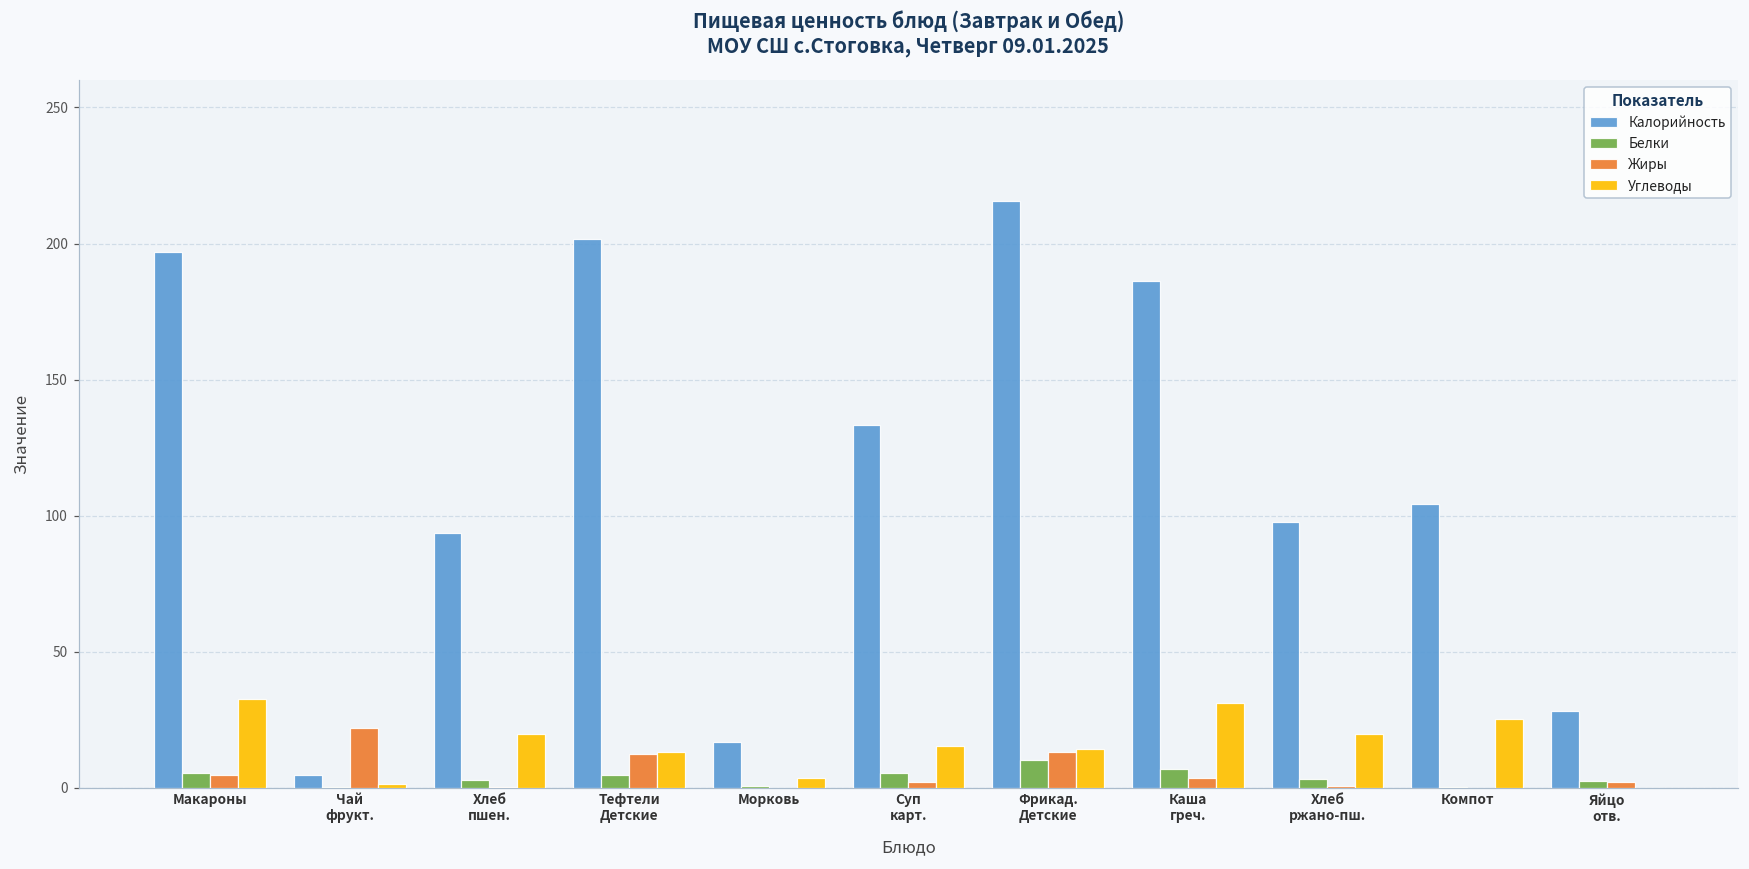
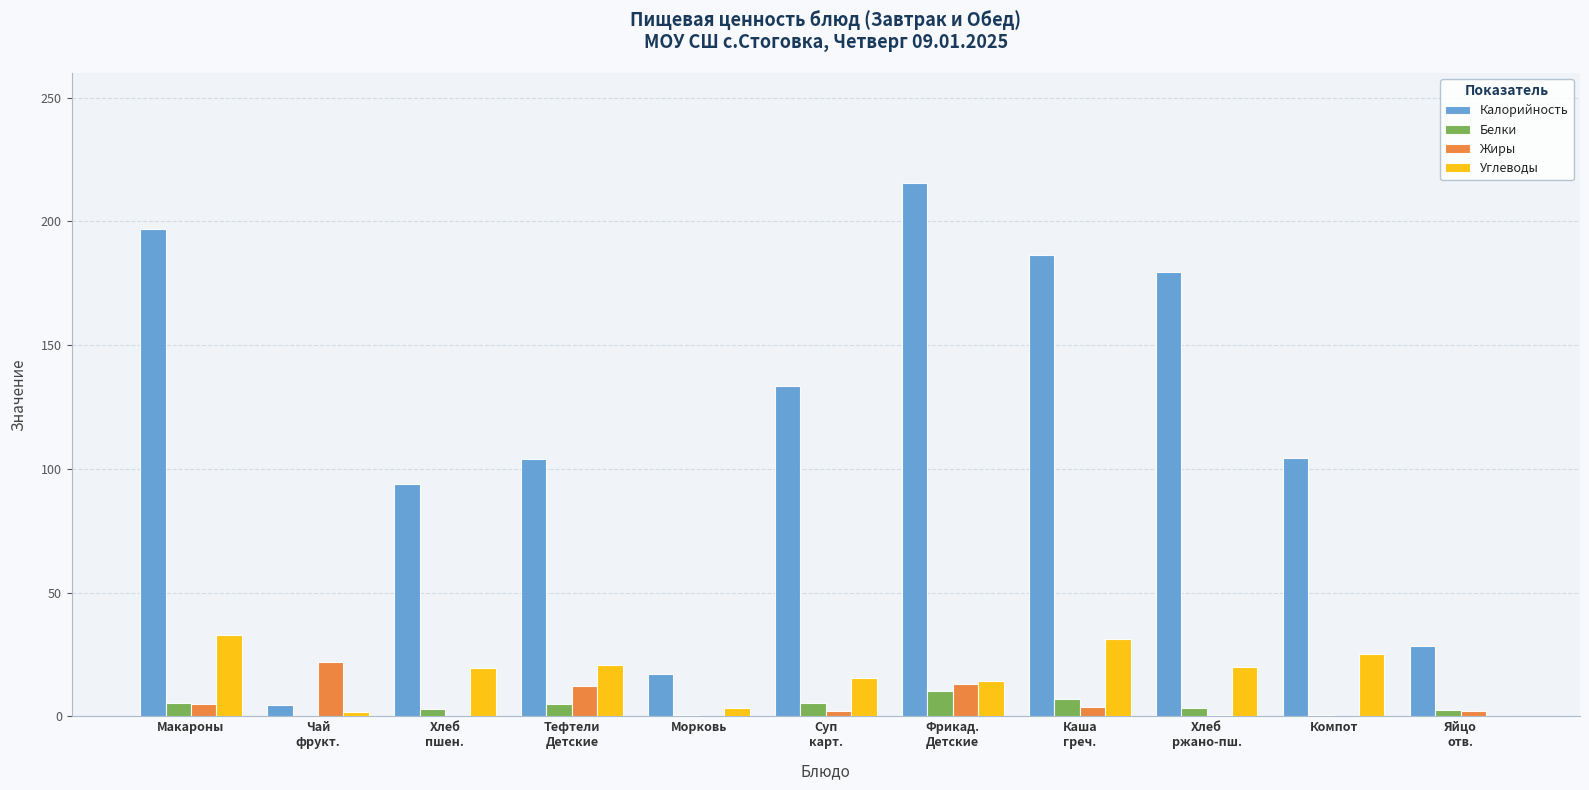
Калорийность, Тефтели Детские: 202 -> 104
Углеводы, Тефтели Детские: 13 -> 21
Калорийность, Хлеб ржано-пш.: 98 -> 180
